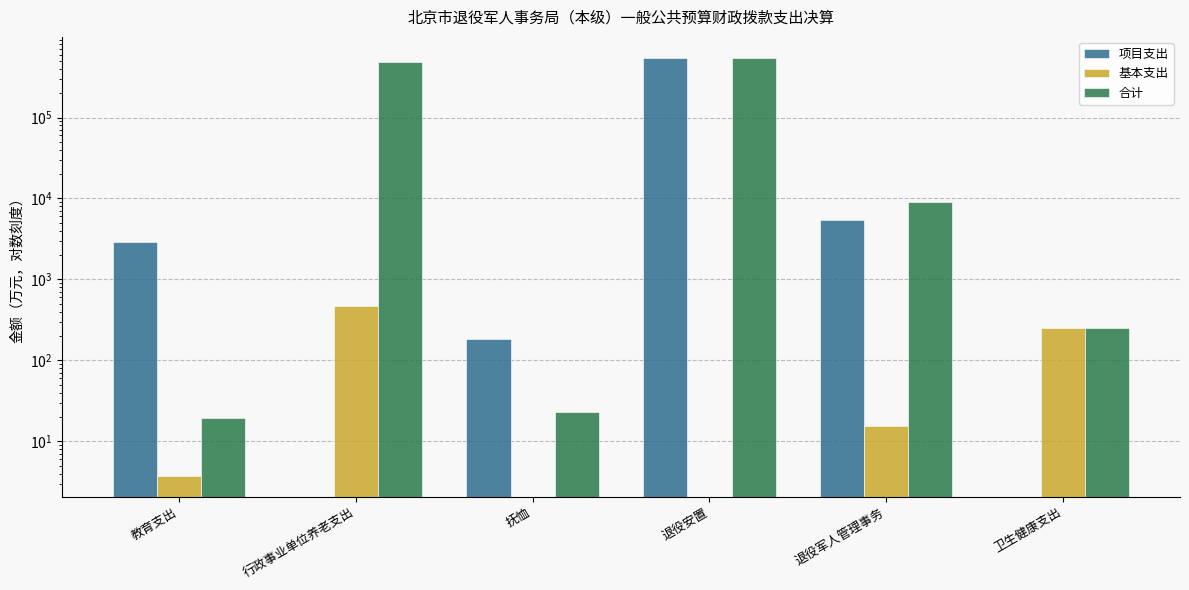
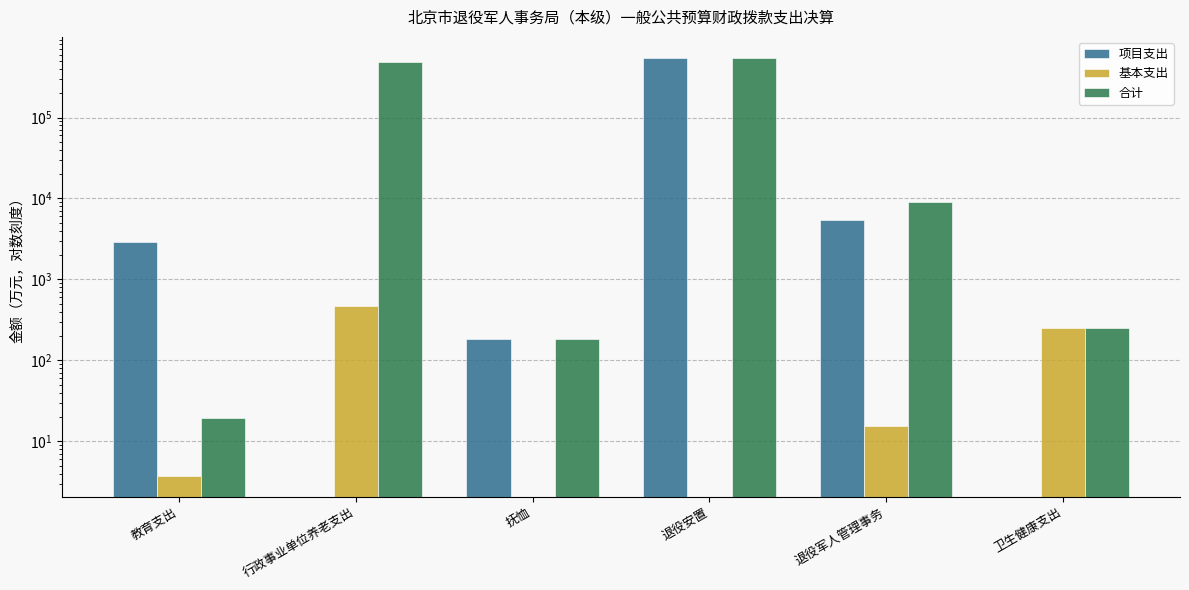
合计, 抚恤: 23 -> 180
